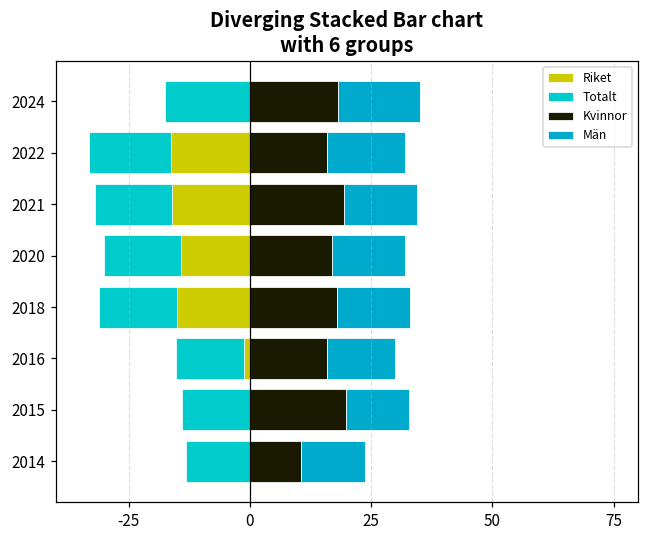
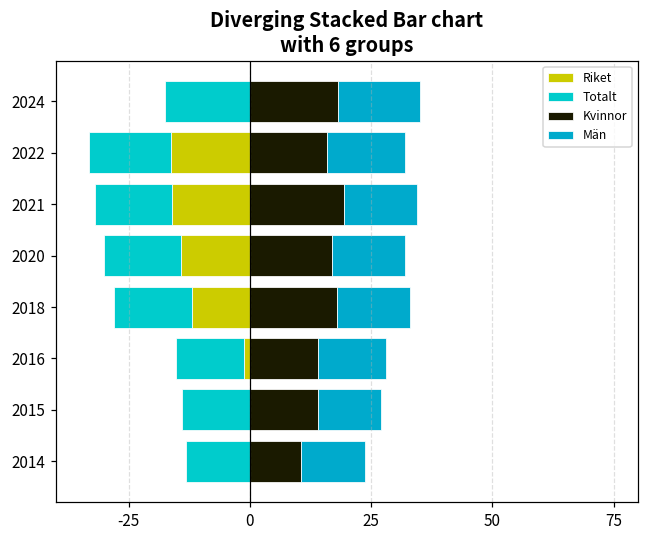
Riket, 2018: -15 -> -12
Kvinnor, 2016: 16 -> 14
Kvinnor, 2015: 20 -> 14
